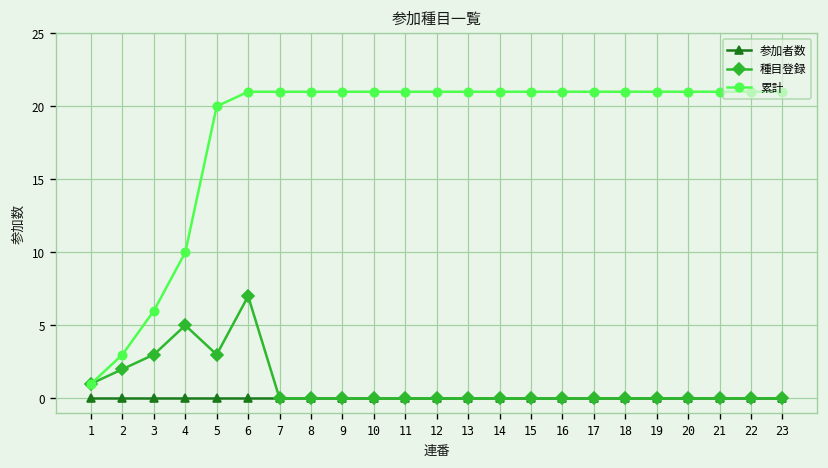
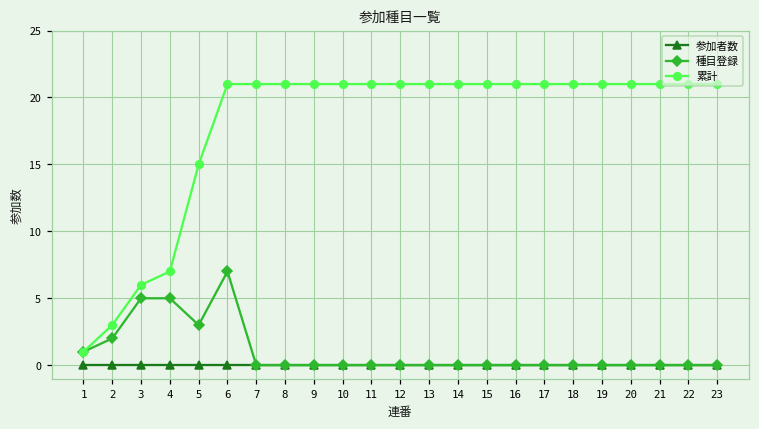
種目登録, 3: 3 -> 5
累計, 4: 10 -> 7
累計, 5: 20 -> 15
